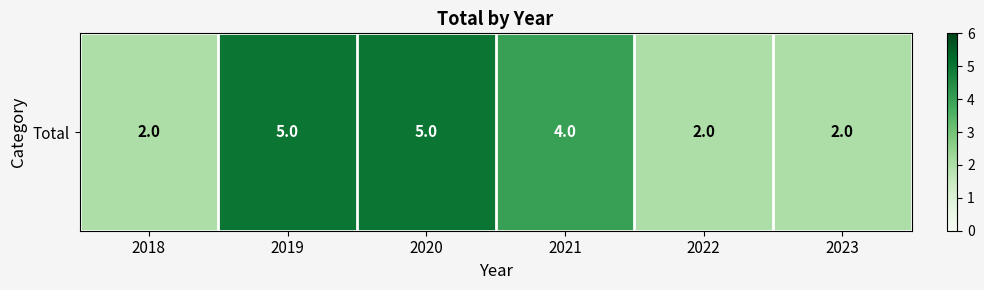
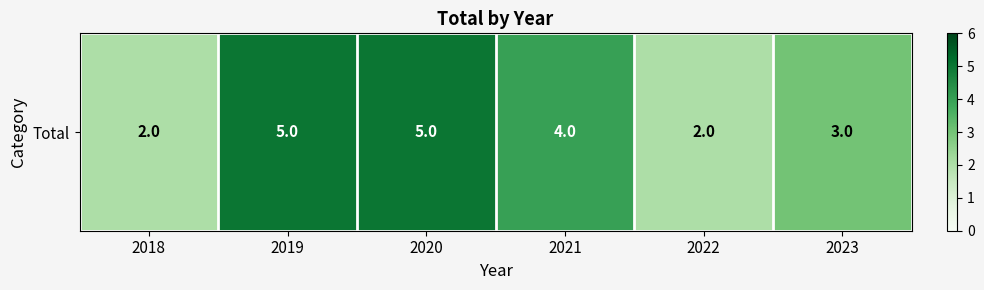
Total, 2023: 2.0 -> 3.0
